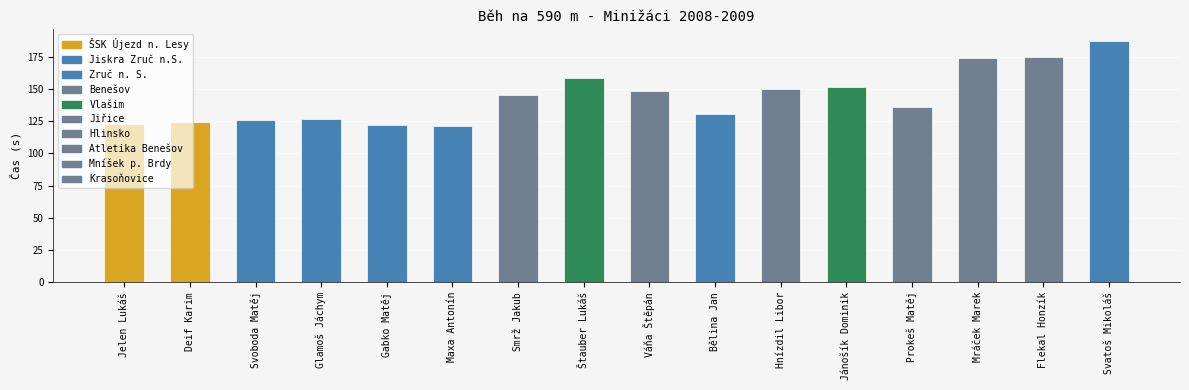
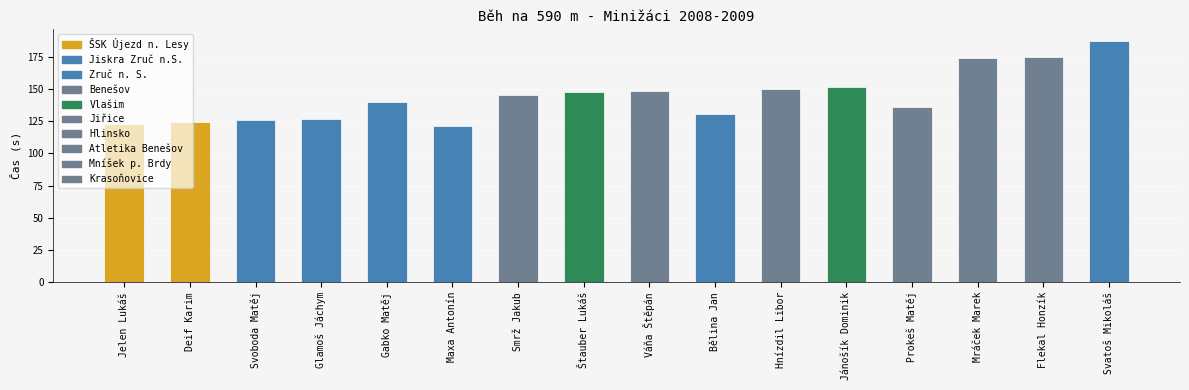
Gabko Matěj: 122 -> 140
Štauber Lukáš: 159 -> 148
